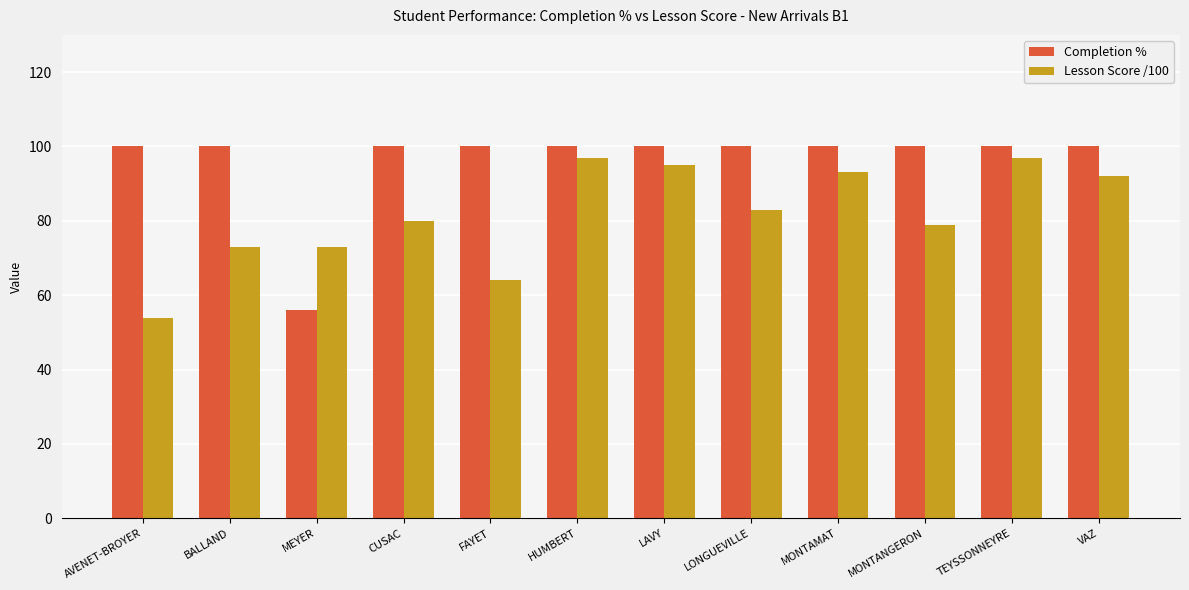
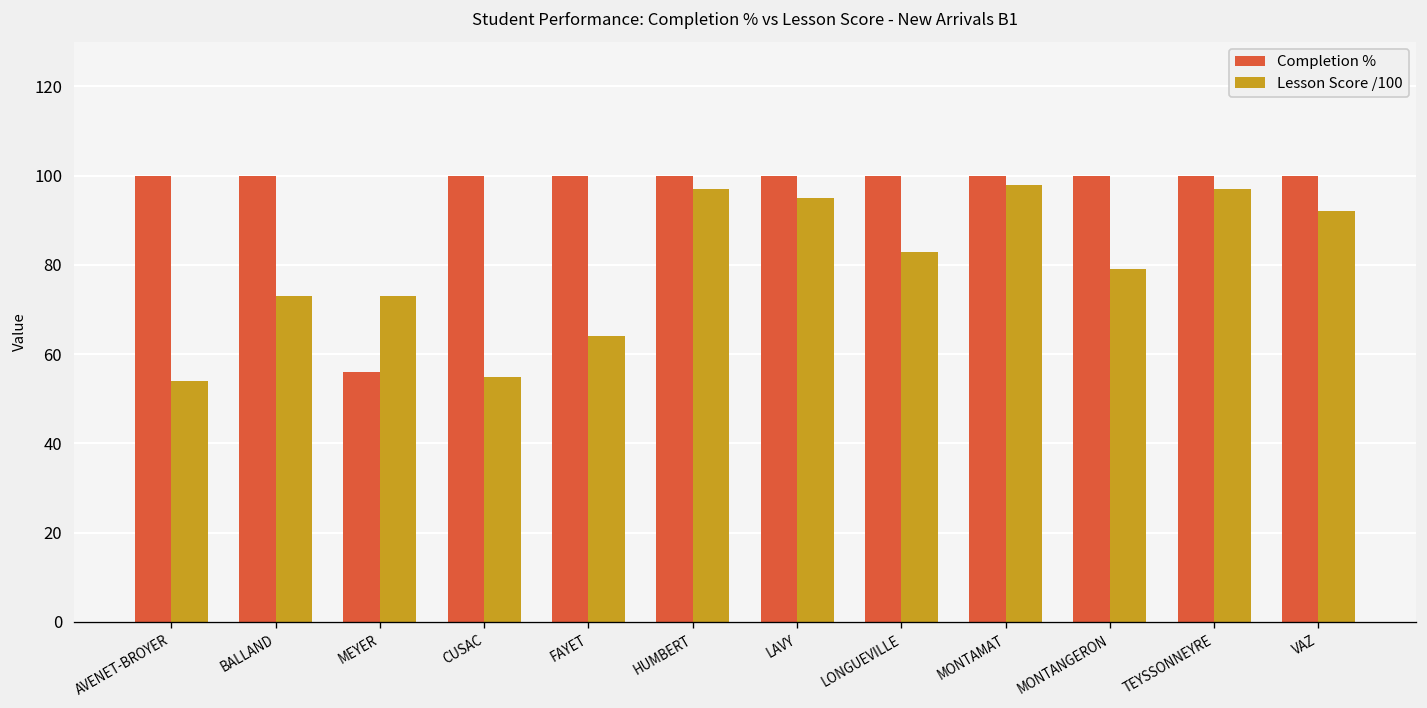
Lesson Score /100, CUSAC: 80 -> 55
Lesson Score /100, MONTAMAT: 93 -> 98
